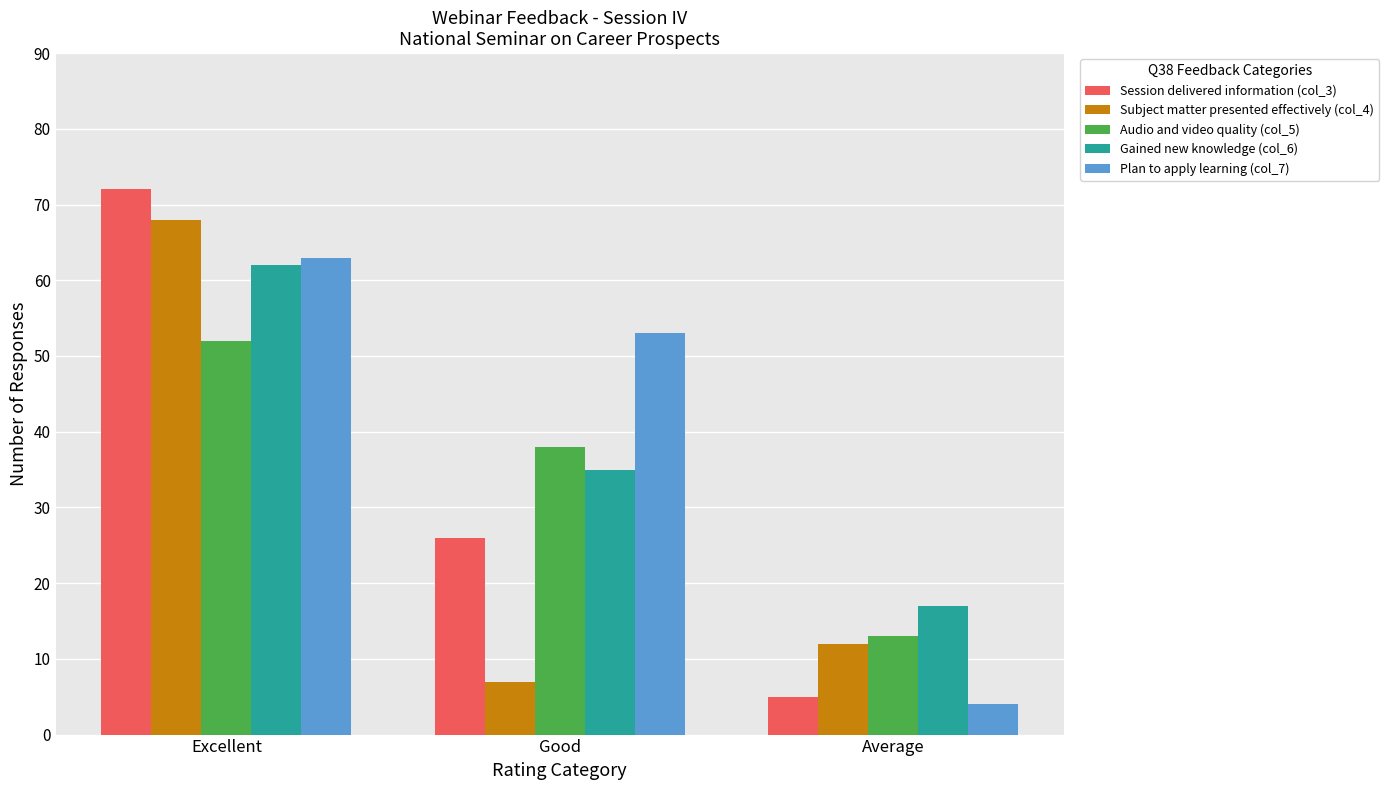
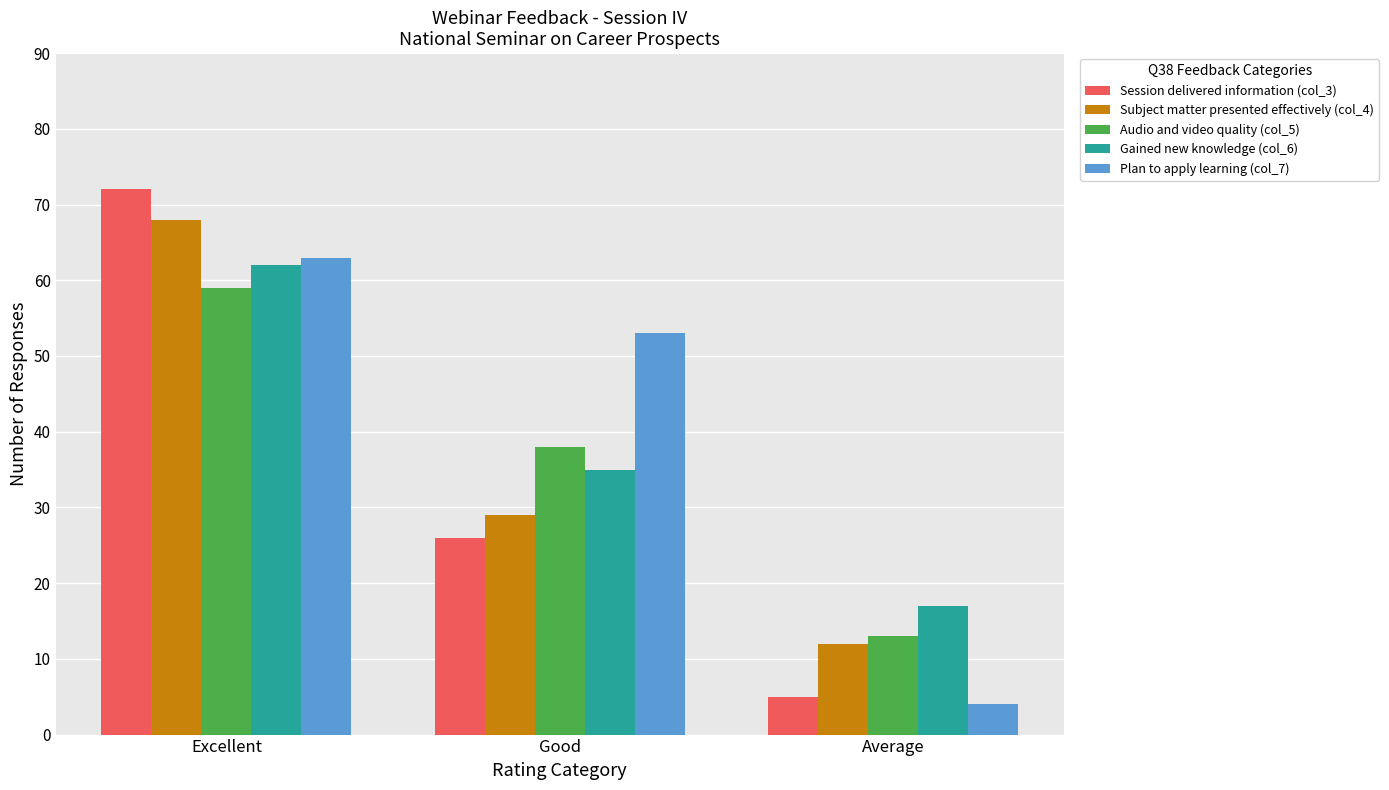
Audio and video quality (col_5), Excellent: 52 -> 59
Subject matter presented effectively (col_4), Good: 7 -> 29
